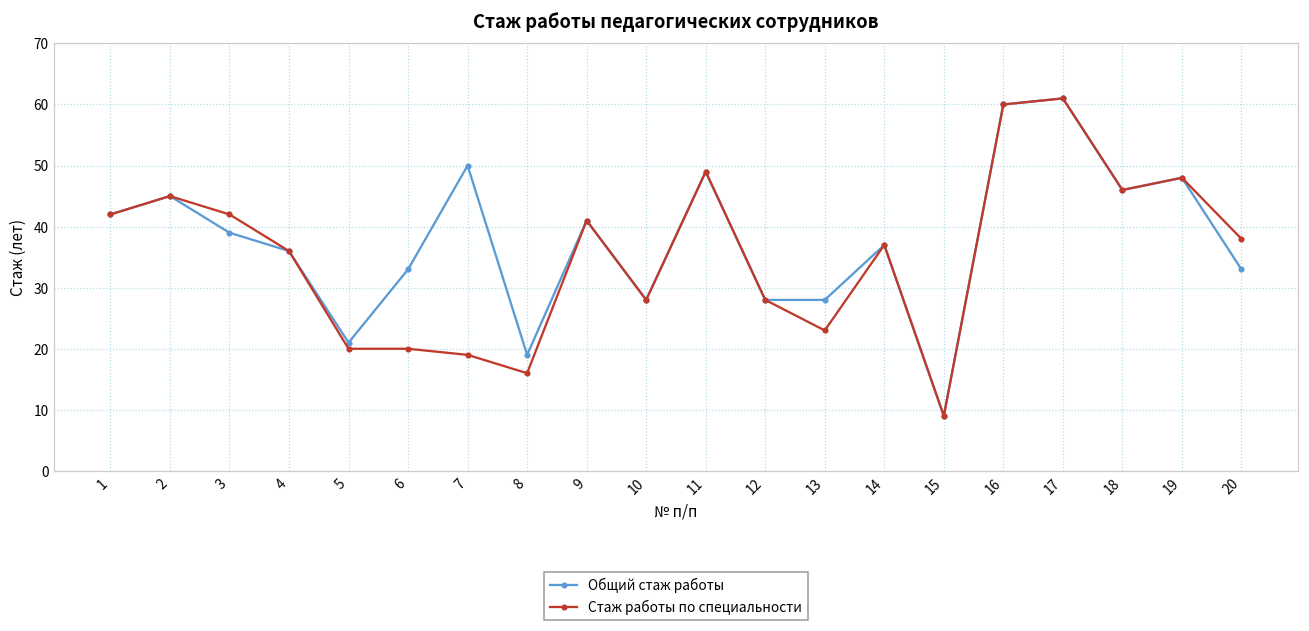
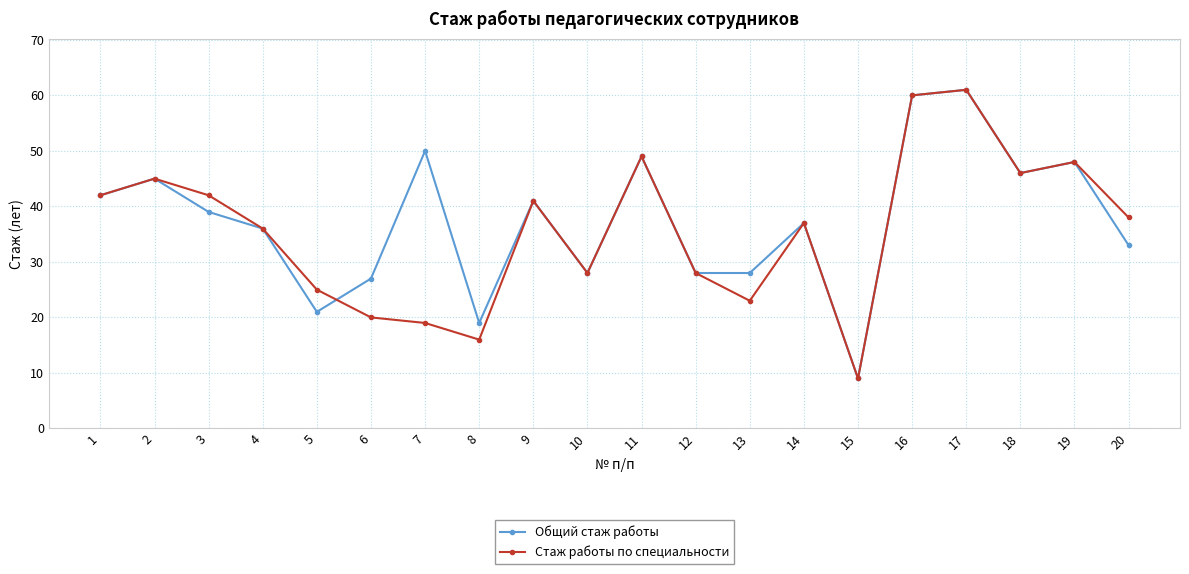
Стаж работы по специальности, 5: 20 -> 25
Общий стаж работы, 6: 33 -> 27
